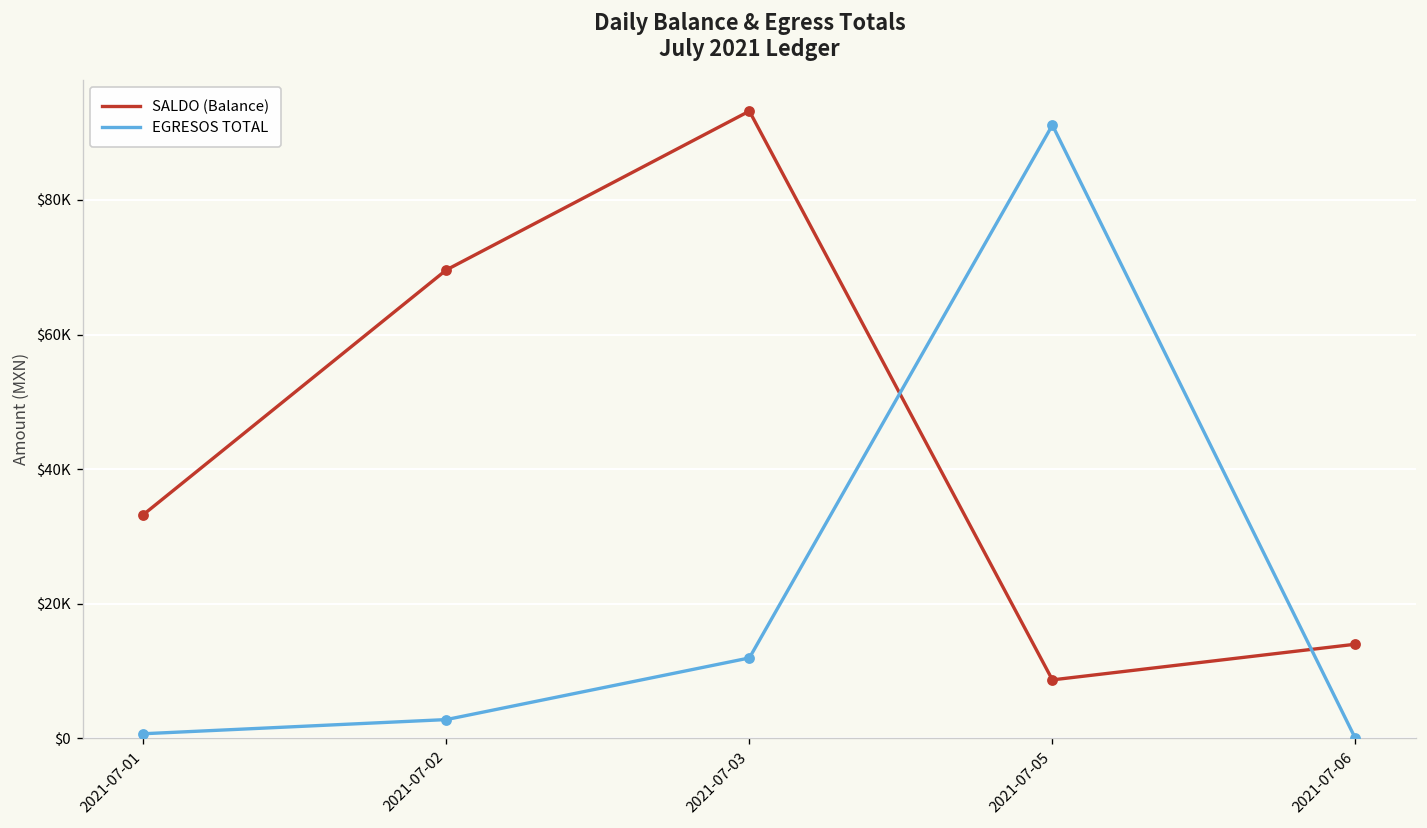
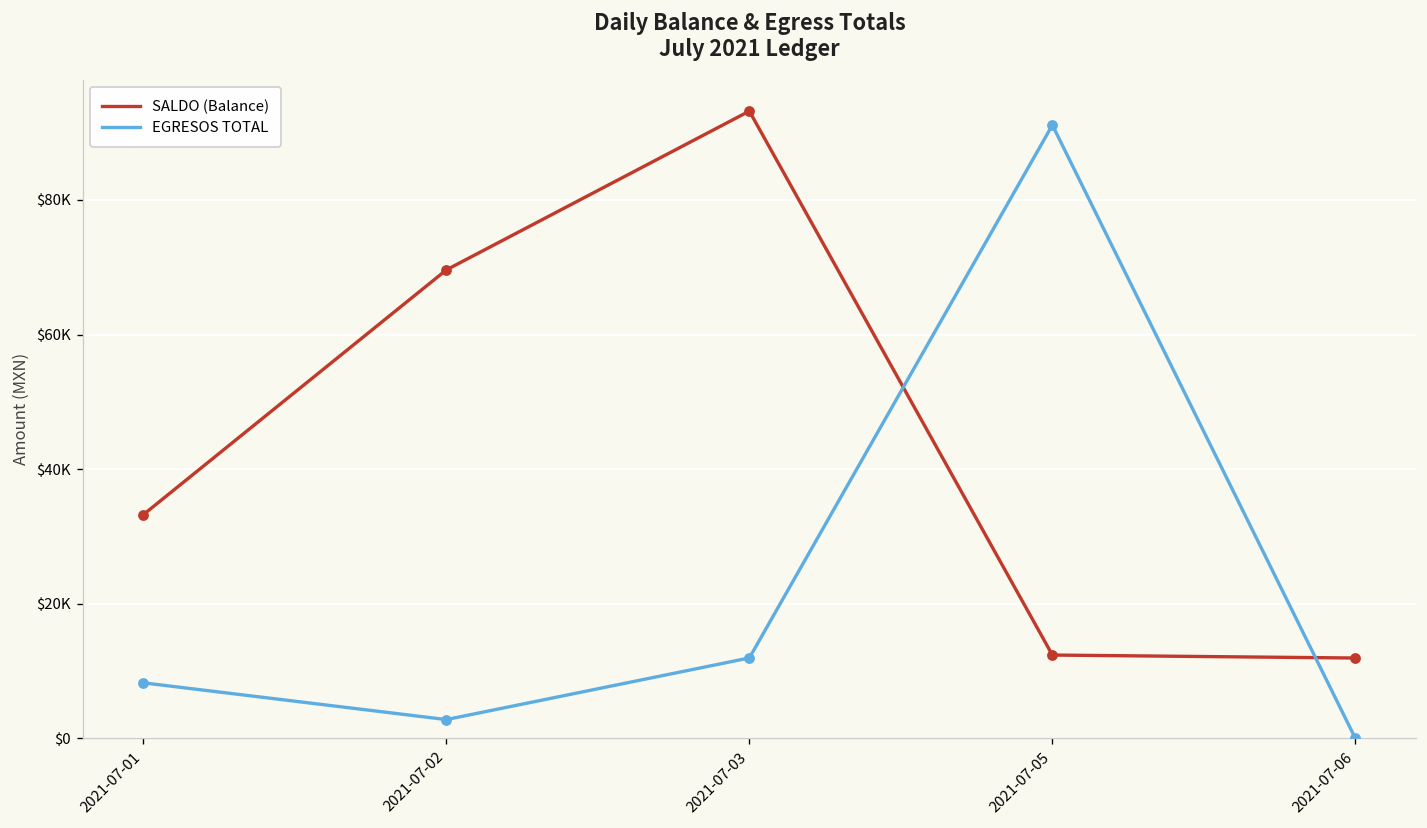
EGRESOS TOTAL, 2021-07-01: $1000 -> $8000
SALDO (Balance), 2021-07-05: $9000 -> $12000
SALDO (Balance), 2021-07-06: $14000 -> $12000
